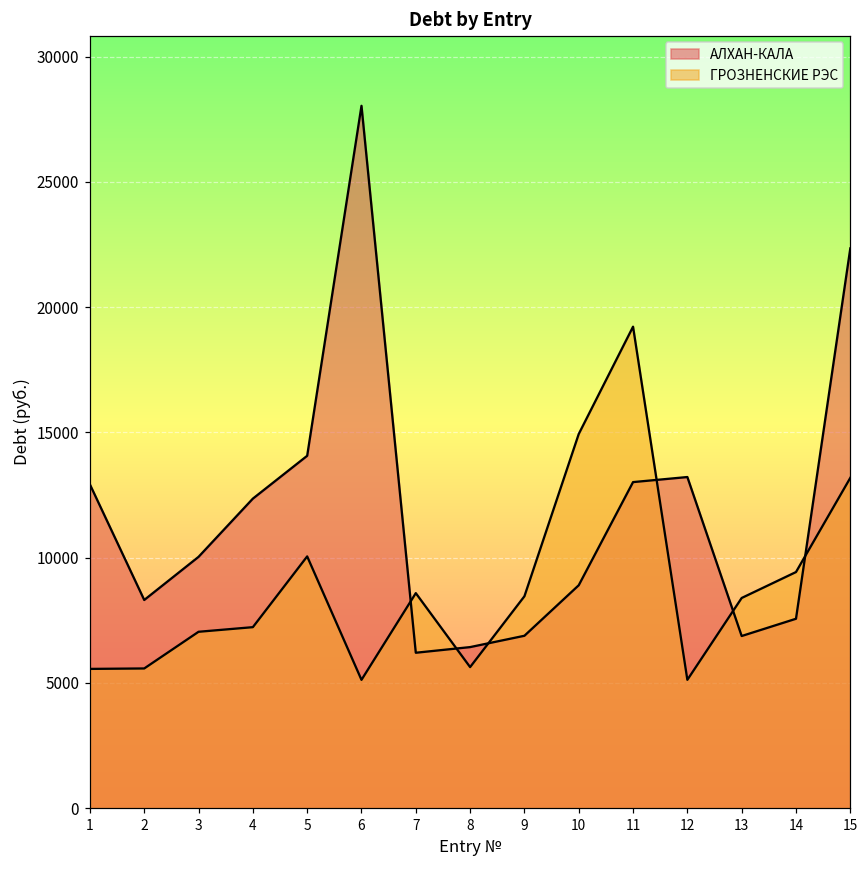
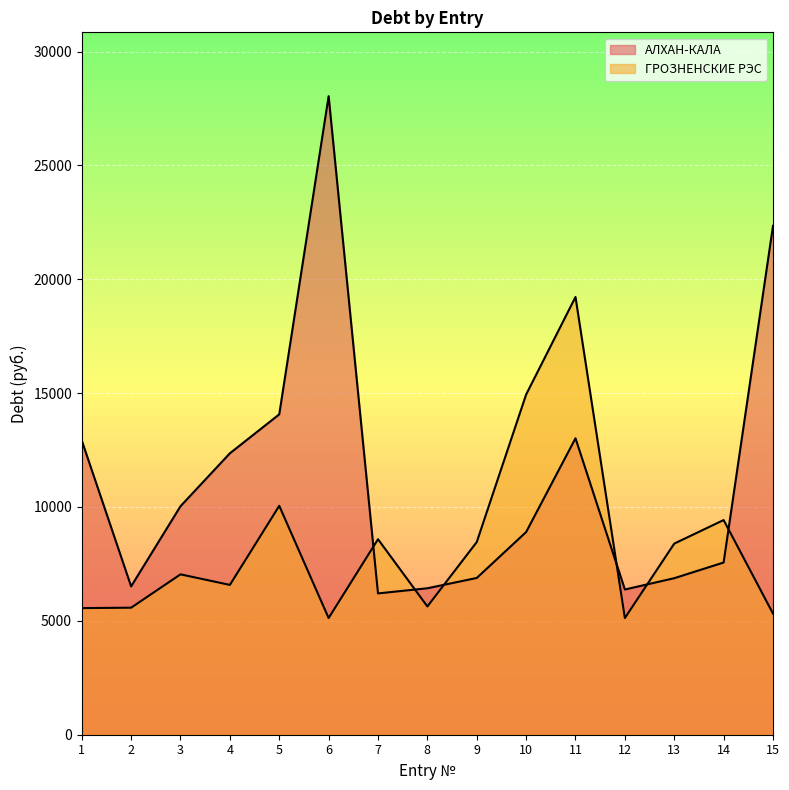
АЛХАН-КАЛА, 2: 8300 -> 6500
ГРОЗНЕНСКИЕ РЭС, 4: 7200 -> 6600
АЛХАН-КАЛА, 12: 13200 -> 6400
ГРОЗНЕНСКИЕ РЭС, 15: 13200 -> 5300
